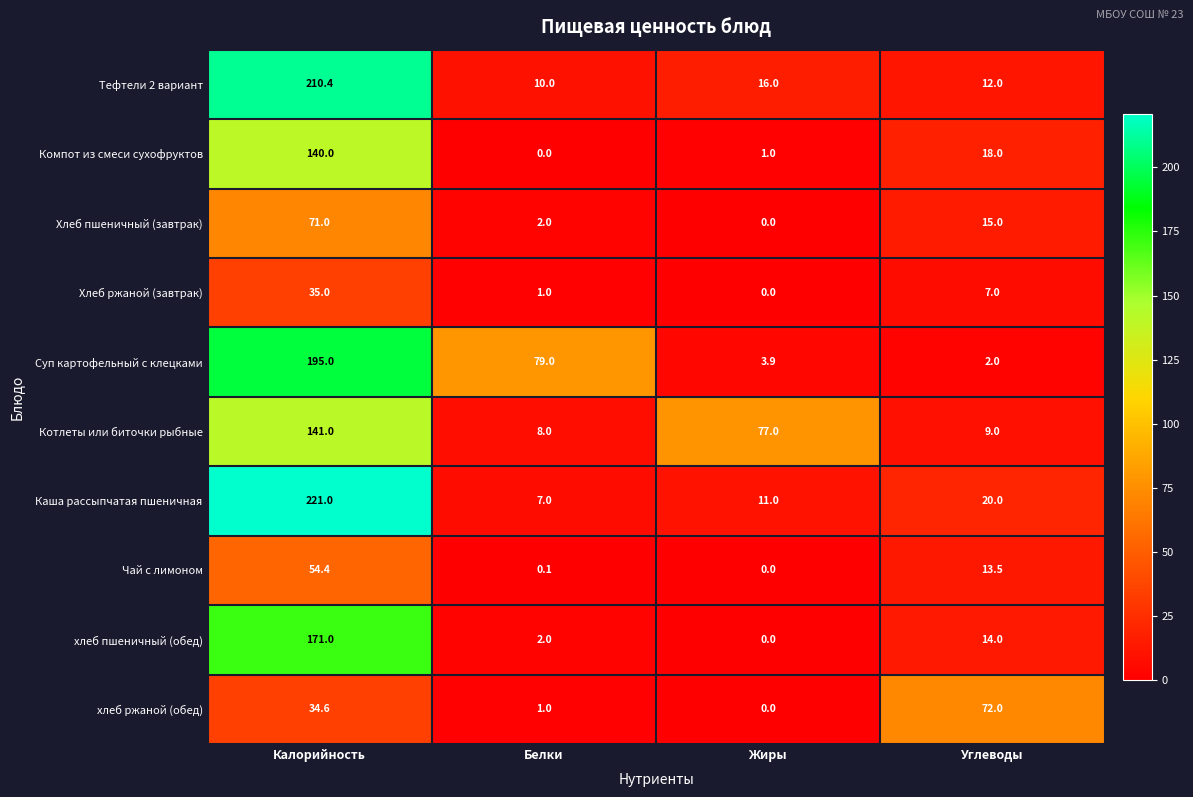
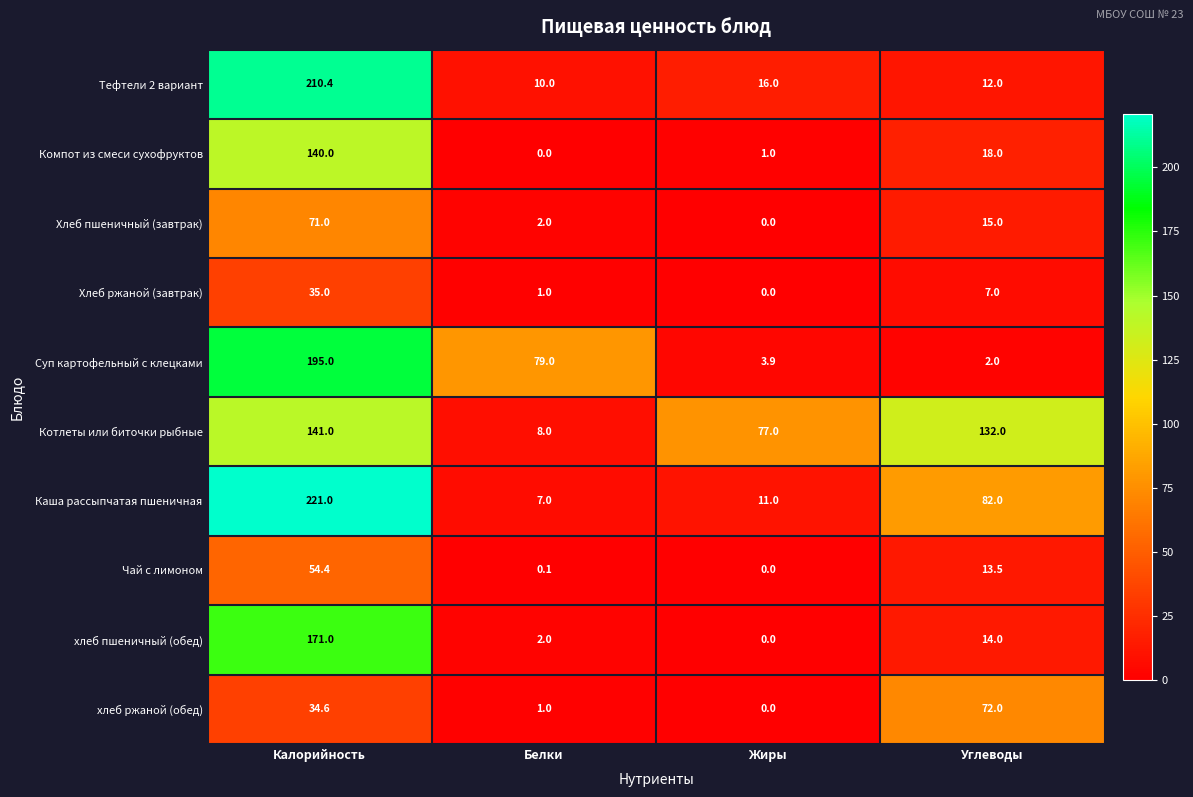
Котлеты или биточки рыбные, Углеводы: 9.0 -> 132.0
Каша рассыпчатая пшеничная, Углеводы: 20.0 -> 82.0
